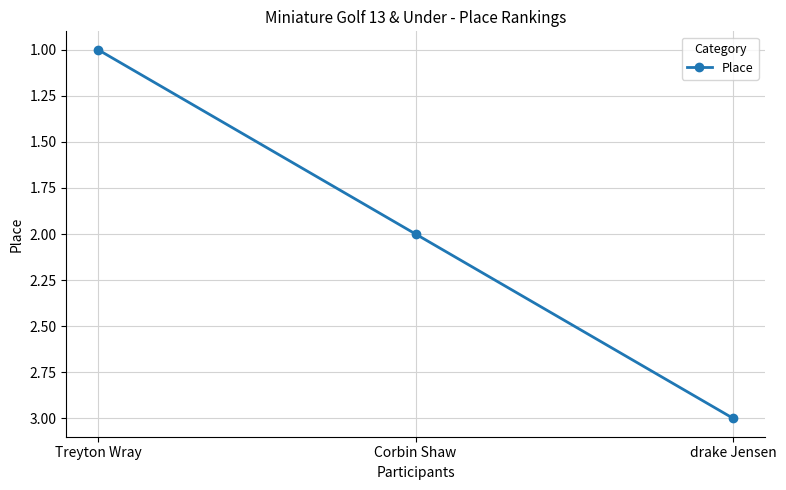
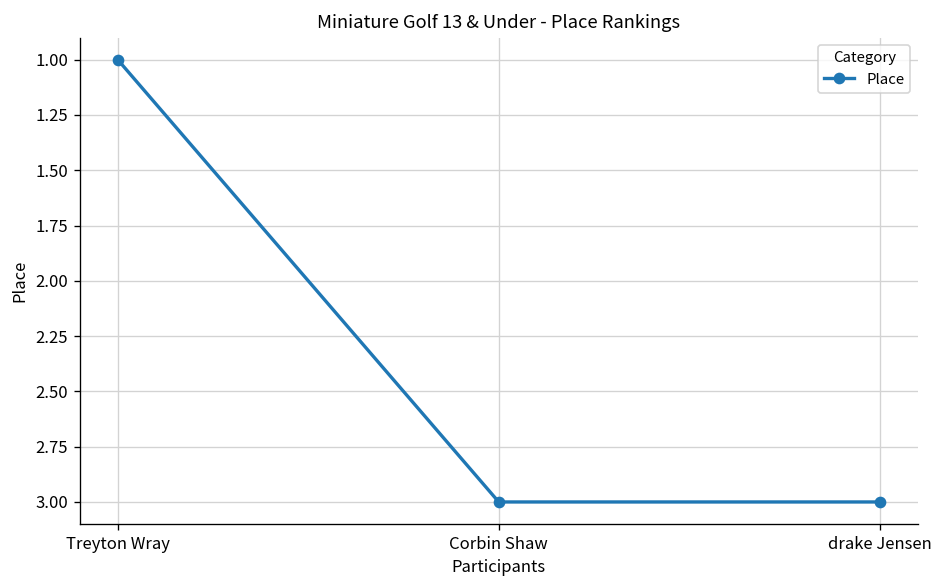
Corbin Shaw: 2 -> 3
